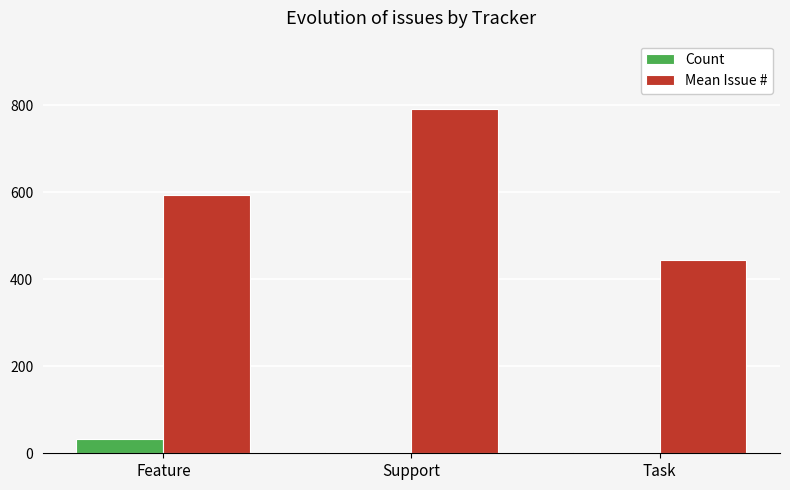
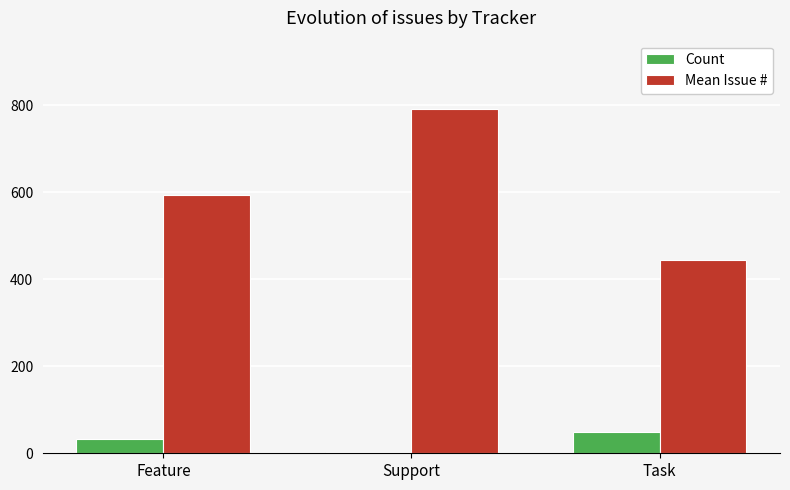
Count, Task: 0 -> 50
